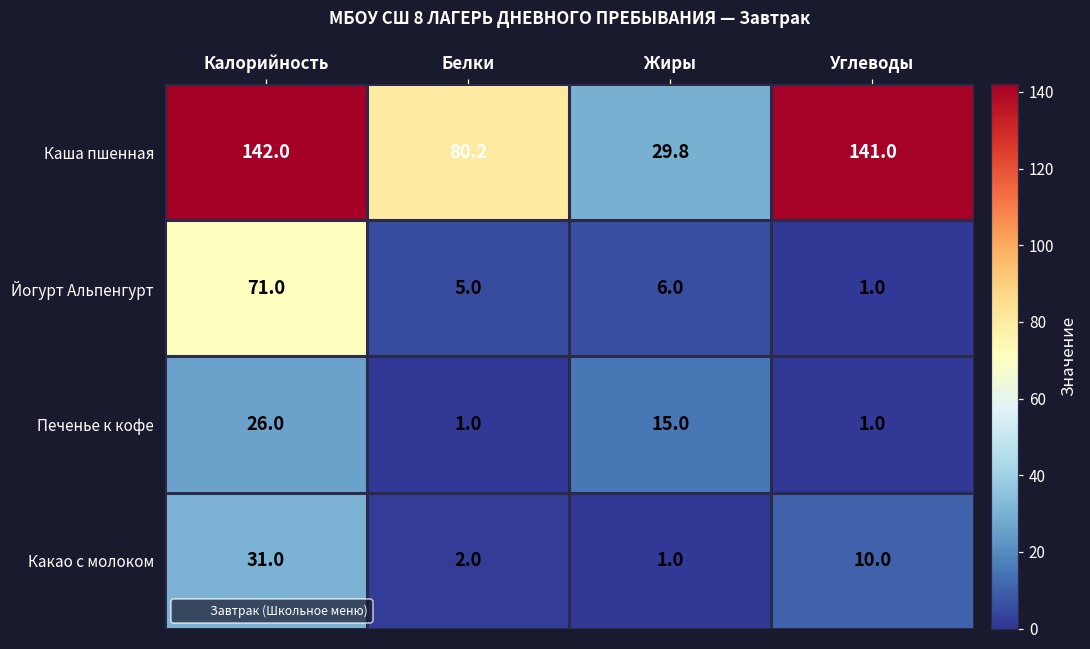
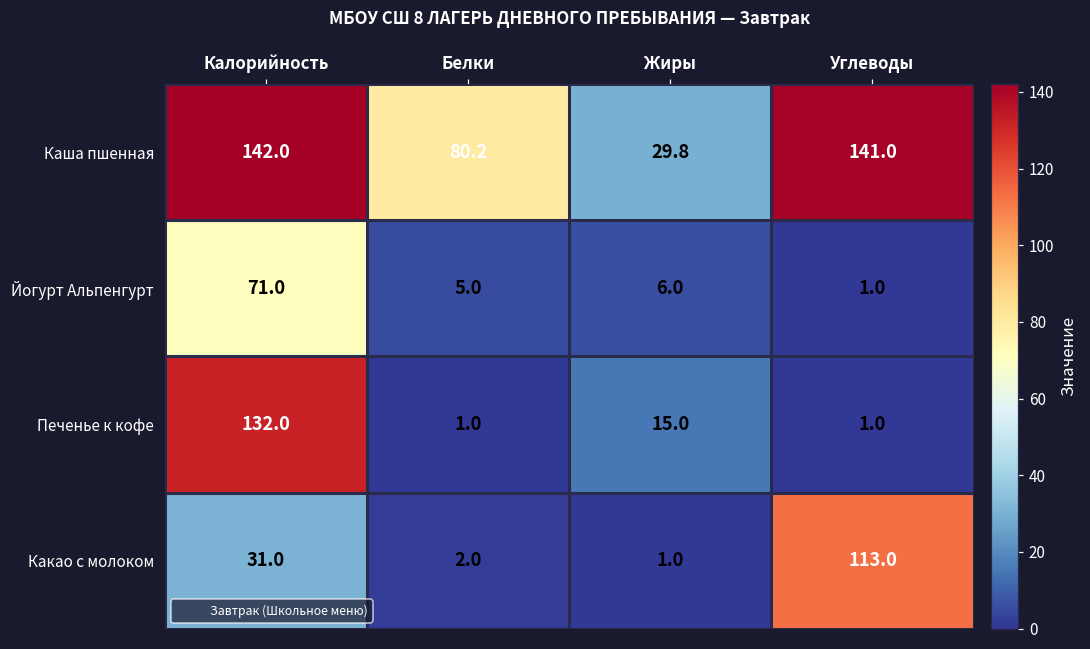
Печенье к кофе, Калорийность: 26.0 -> 132.0
Какао с молоком, Углеводы: 10.0 -> 113.0
